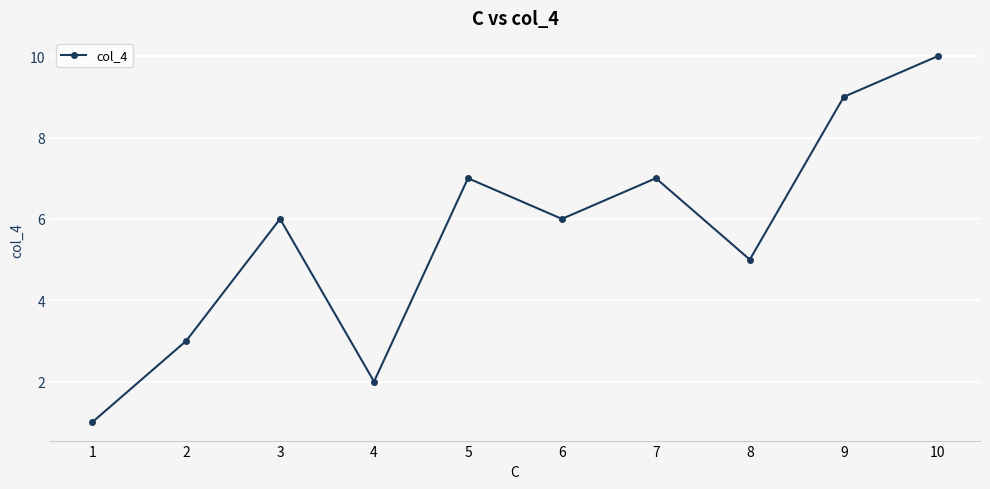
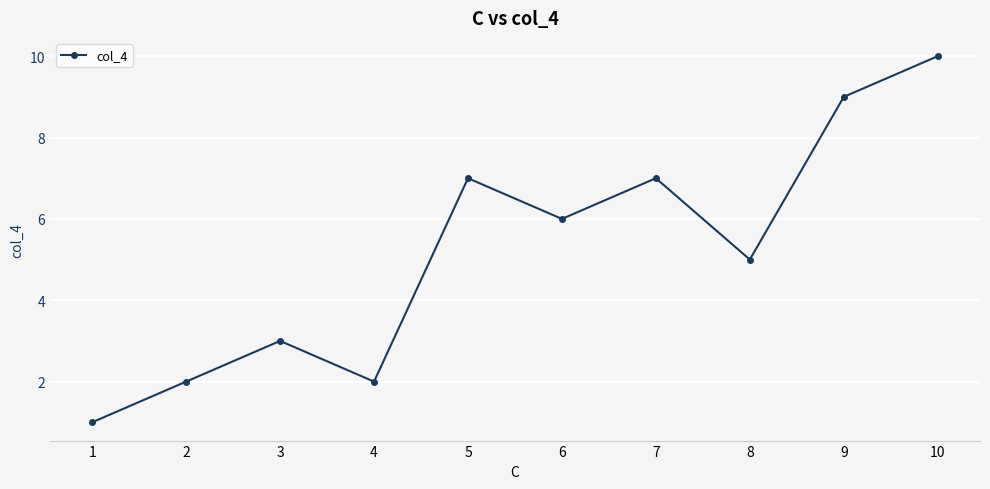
2: 3 -> 2
3: 6 -> 3
